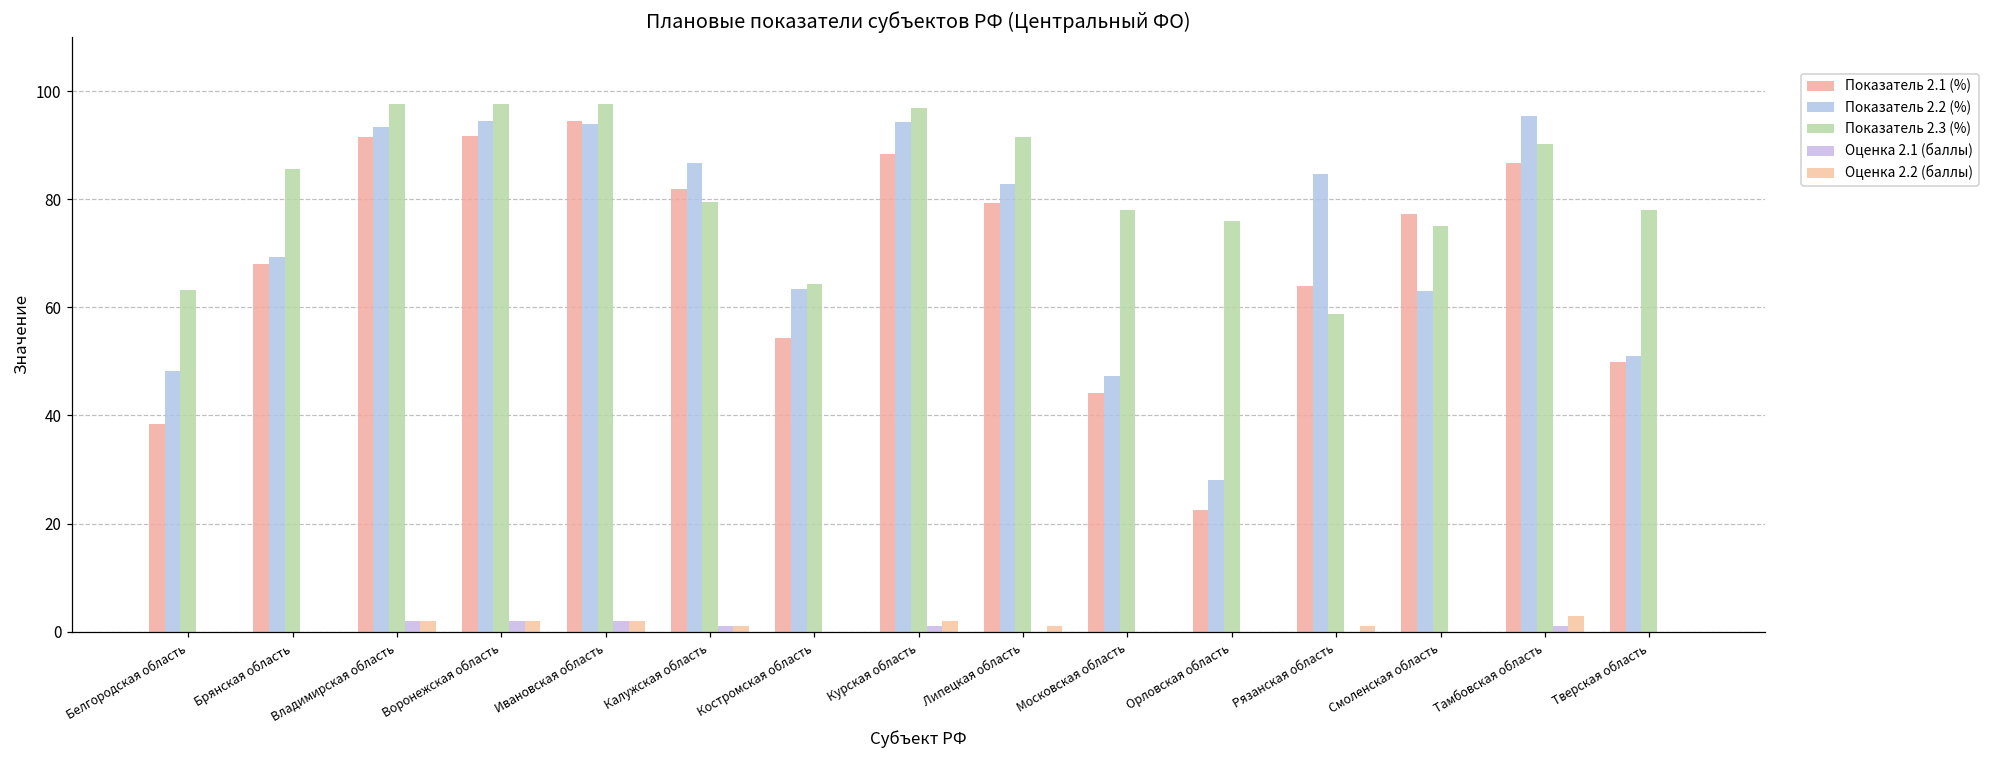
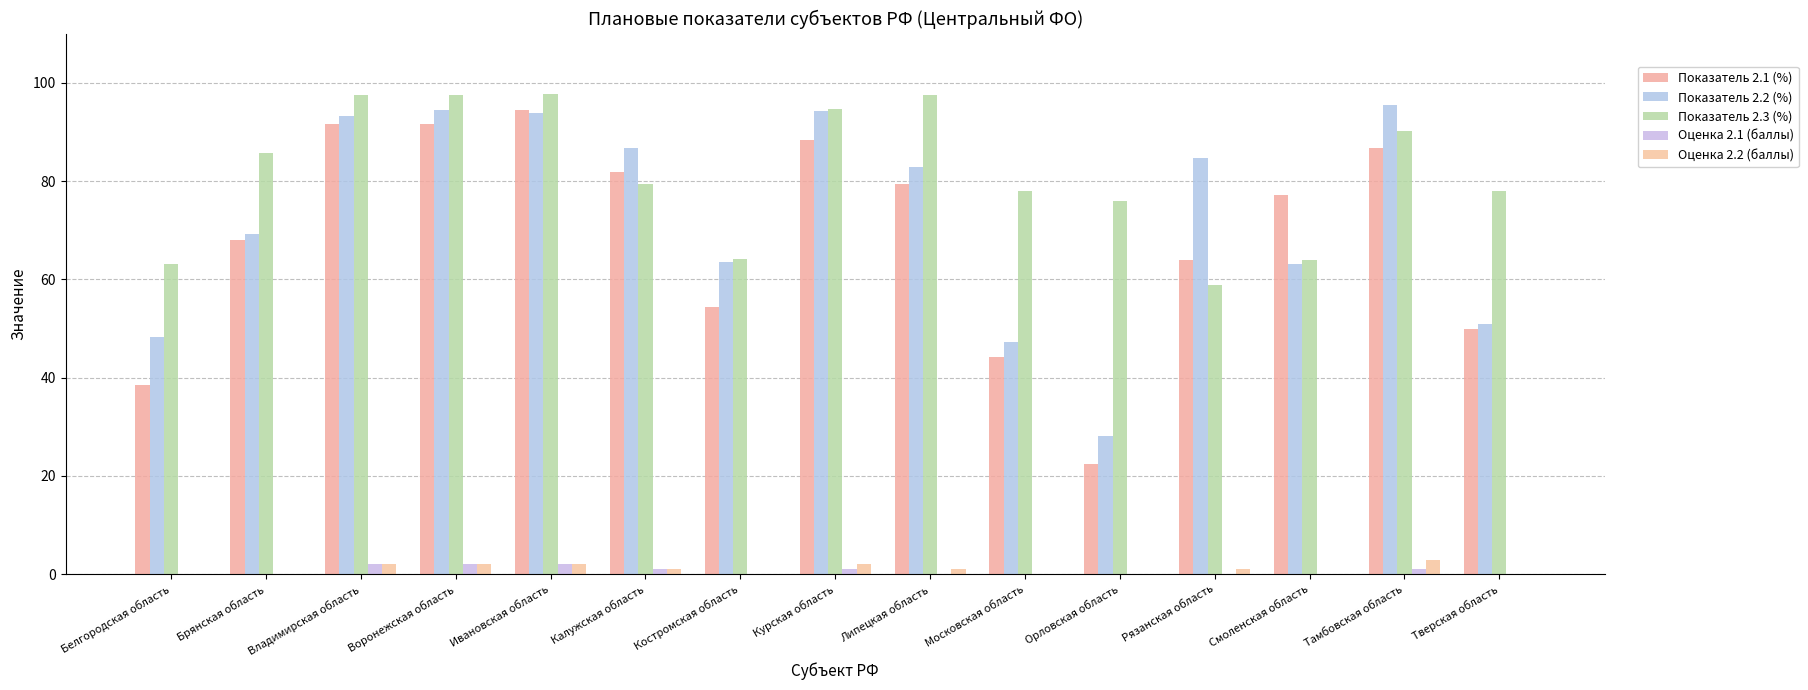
Показатель 2.3 (%), Курская область: 97 -> 95
Показатель 2.3 (%), Липецкая область: 91 -> 97
Показатель 2.3 (%), Смоленская область: 75 -> 64
